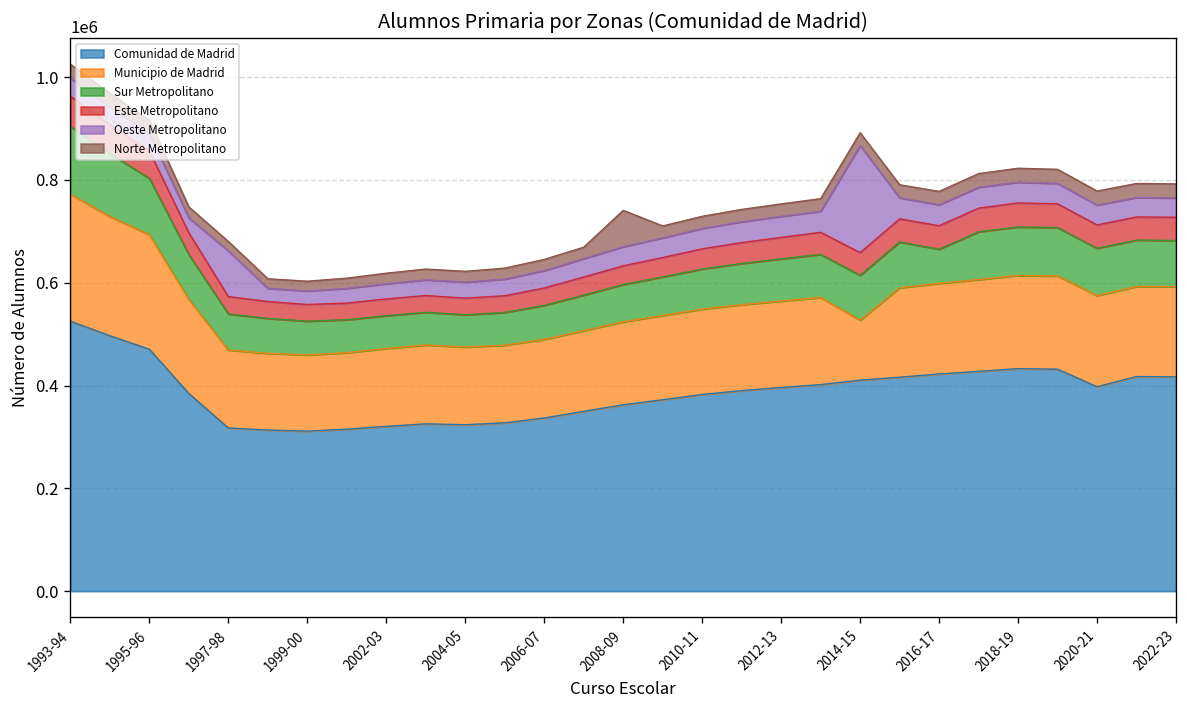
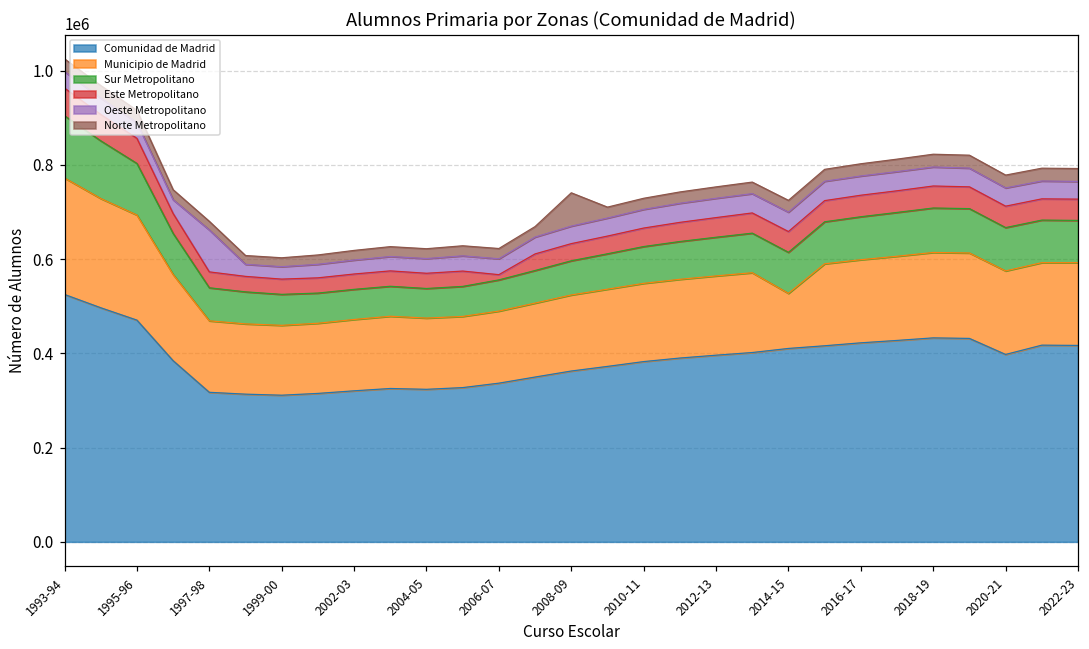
Este Metropolitano, 2006-07: 30000 -> 10000
Oeste Metropolitano, 2014-15: 210000 -> 40000
Sur Metropolitano, 2016-17: 70000 -> 90000
